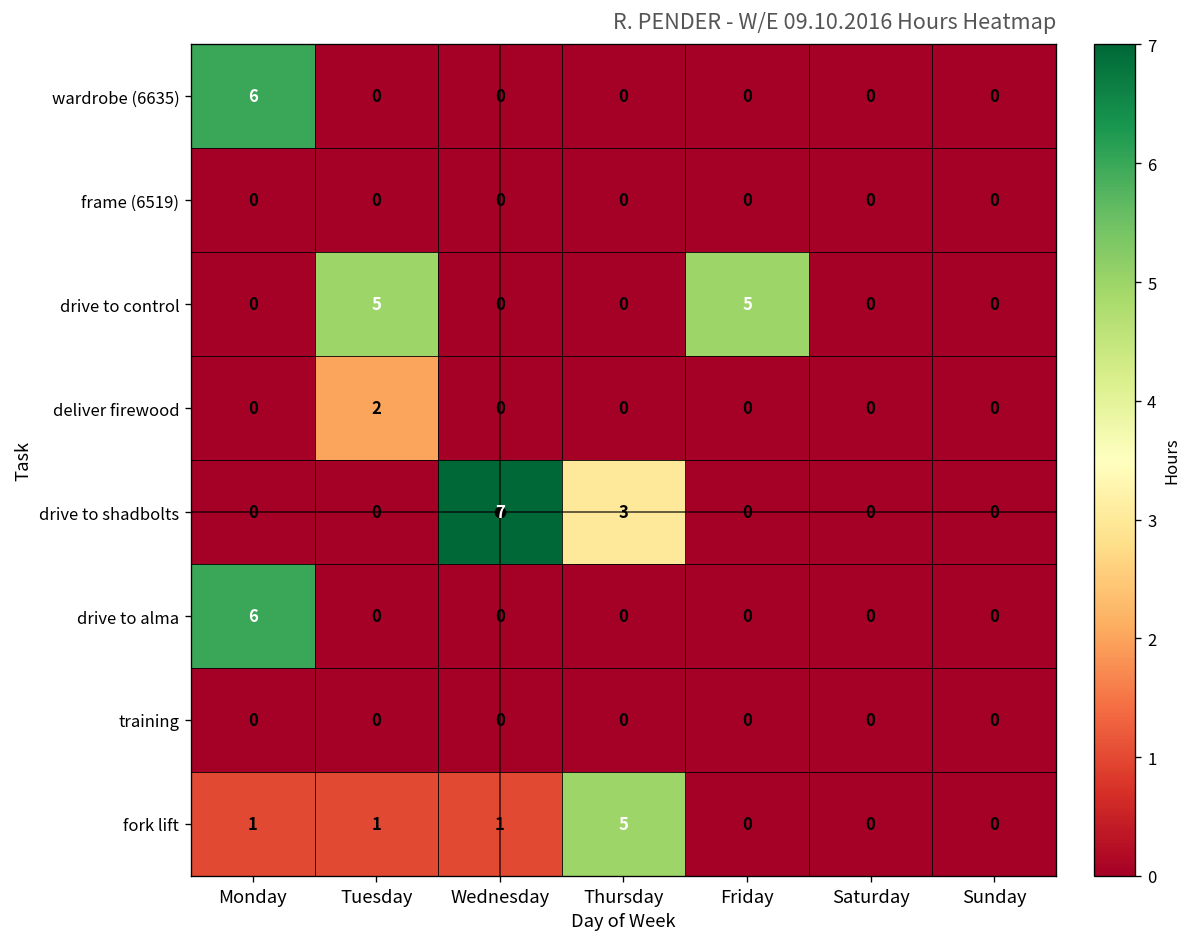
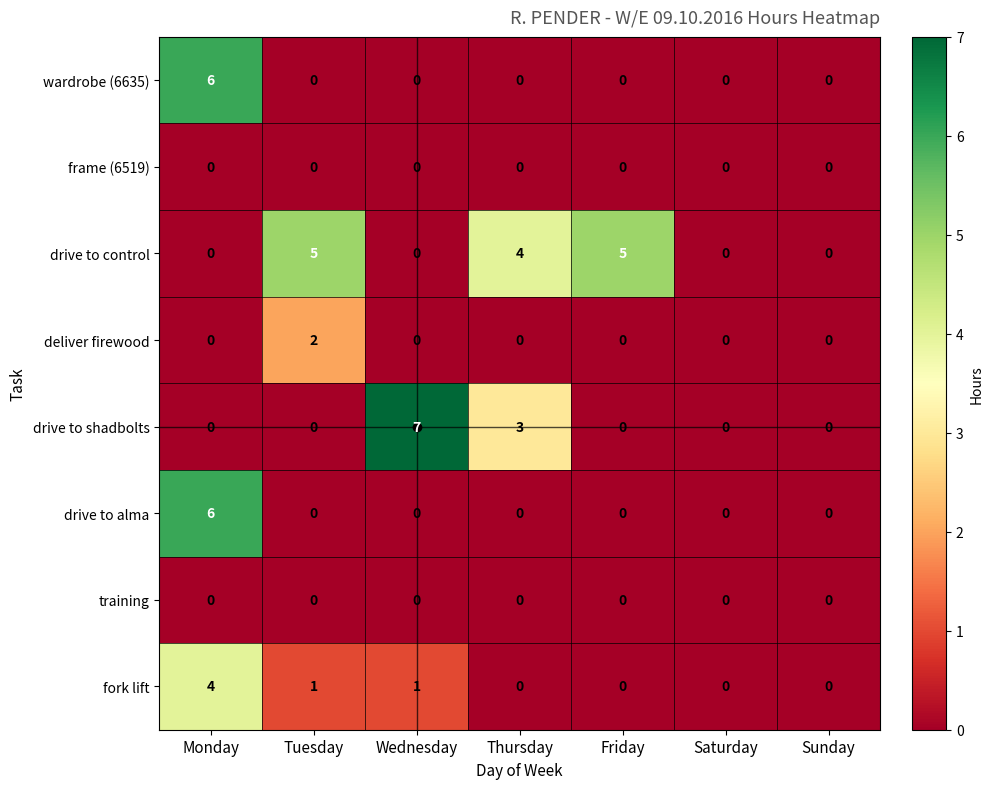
drive to control, Thursday: 0 -> 4
fork lift, Monday: 1 -> 4
fork lift, Thursday: 5 -> 0
